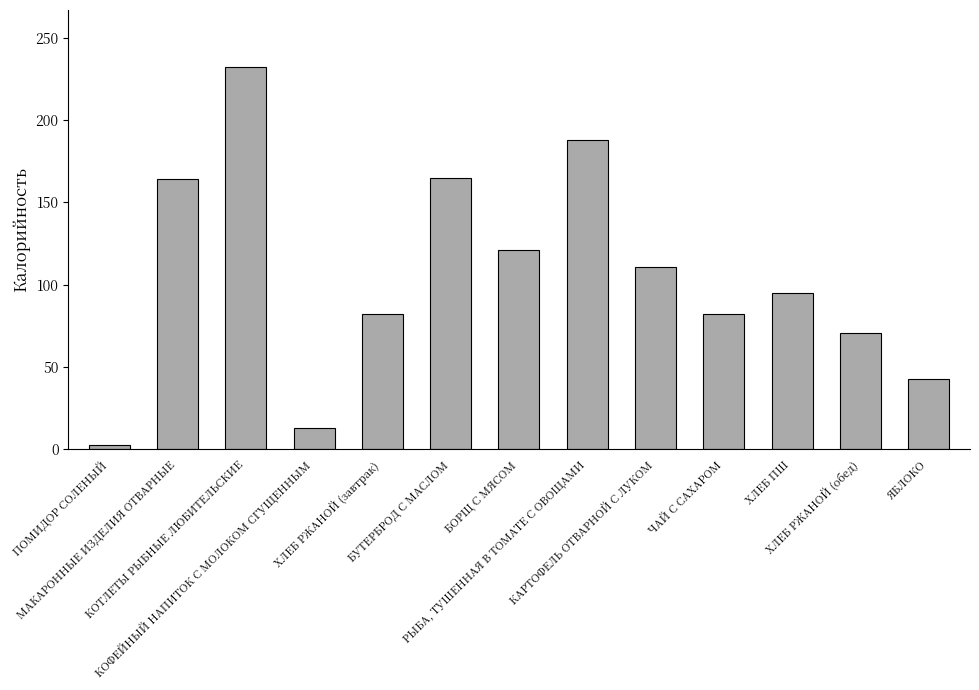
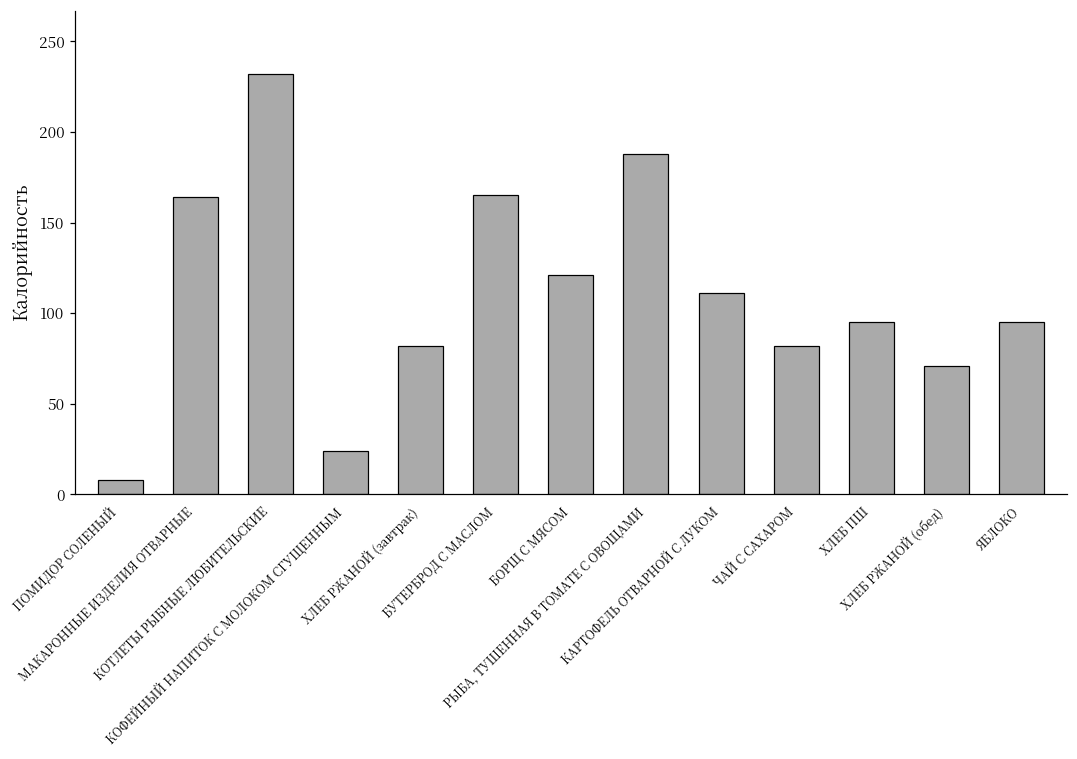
ПОМИДОР СОЛЕНЫЙ: 3 -> 8
КОФЕЙНЫЙ НАПИТОК С МОЛОКОМ СГУЩЕННЫМ: 13 -> 24
ЯБЛОКО: 43 -> 95
